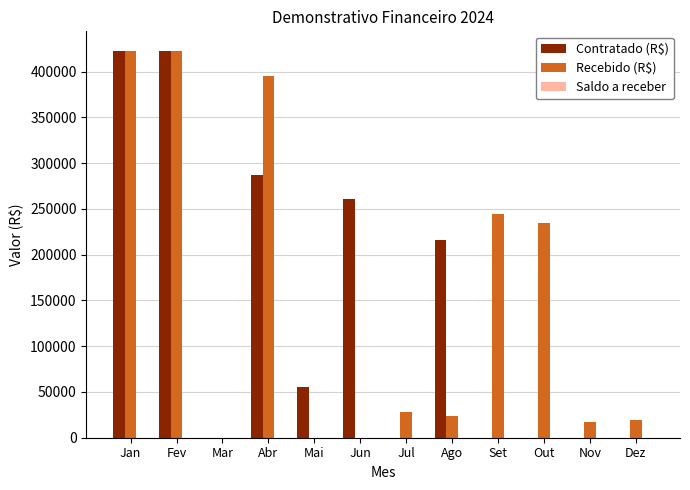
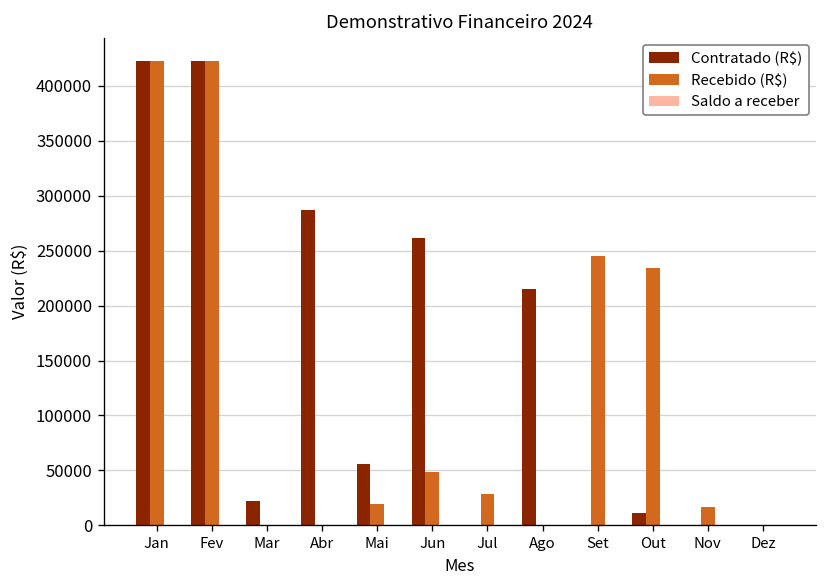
Contratado (R$), Mar: 0 -> 20000
Recebido (R$), Abr: 400000 -> 0
Recebido (R$), Mai: 0 -> 20000
Recebido (R$), Jun: 0 -> 50000
Recebido (R$), Ago: 20000 -> 0
Contratado (R$), Out: 0 -> 10000
Recebido (R$), Dez: 20000 -> 0
